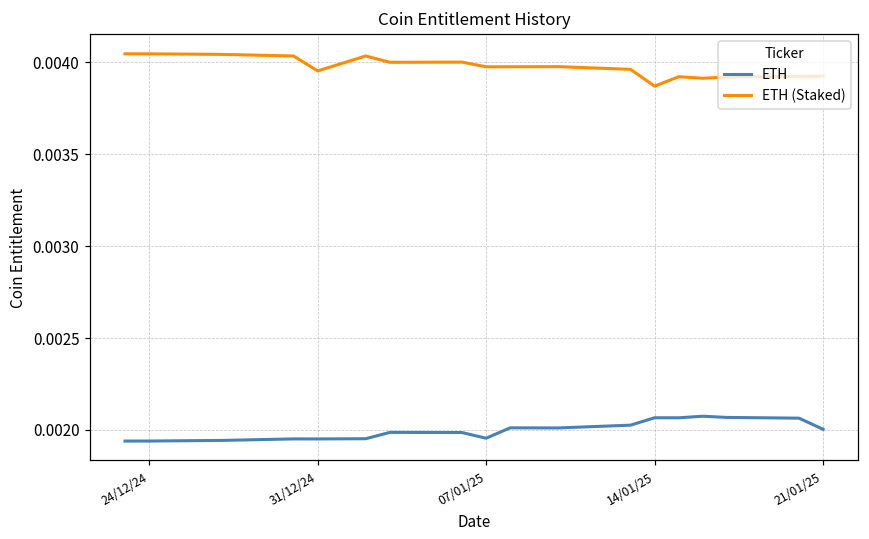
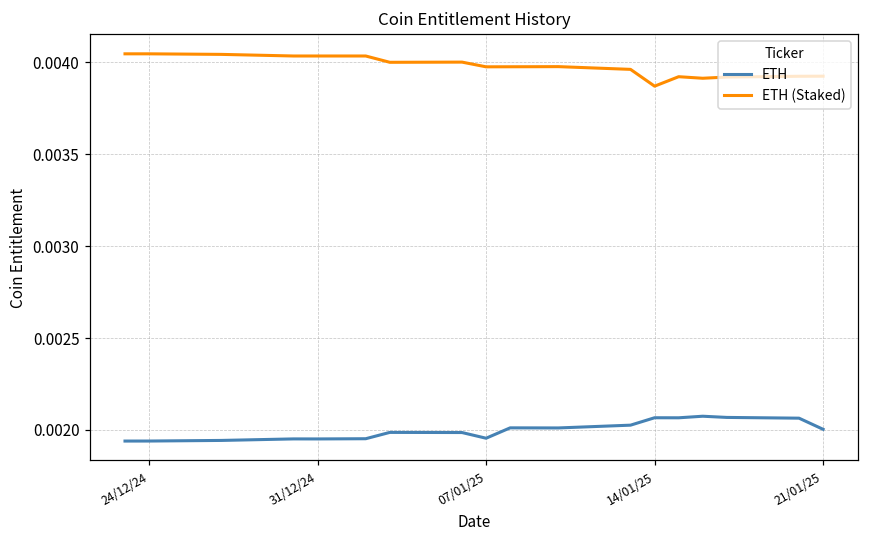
ETH (Staked), 31/12/24: 0.00395 -> 0.00404
